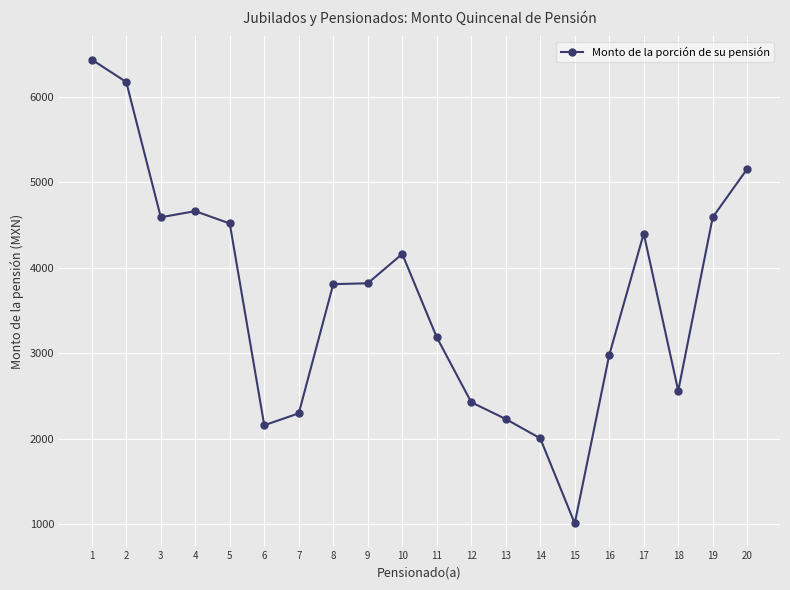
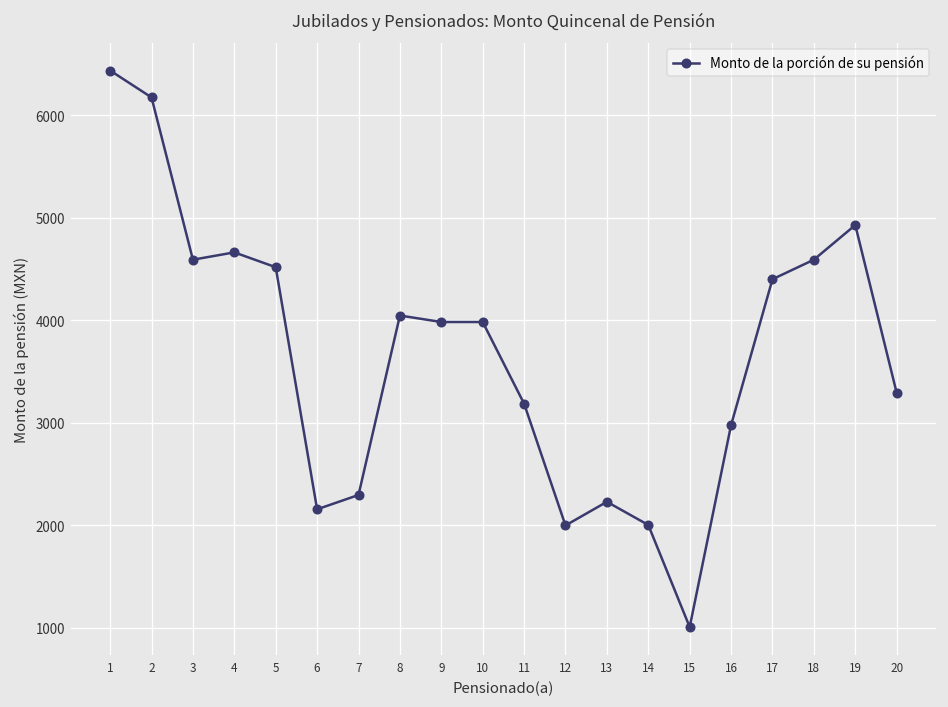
8: 3800 -> 4000
9: 3800 -> 4000
10: 4200 -> 4000
12: 2400 -> 2000
18: 2600 -> 4600
19: 4600 -> 4900
20: 5200 -> 3300
